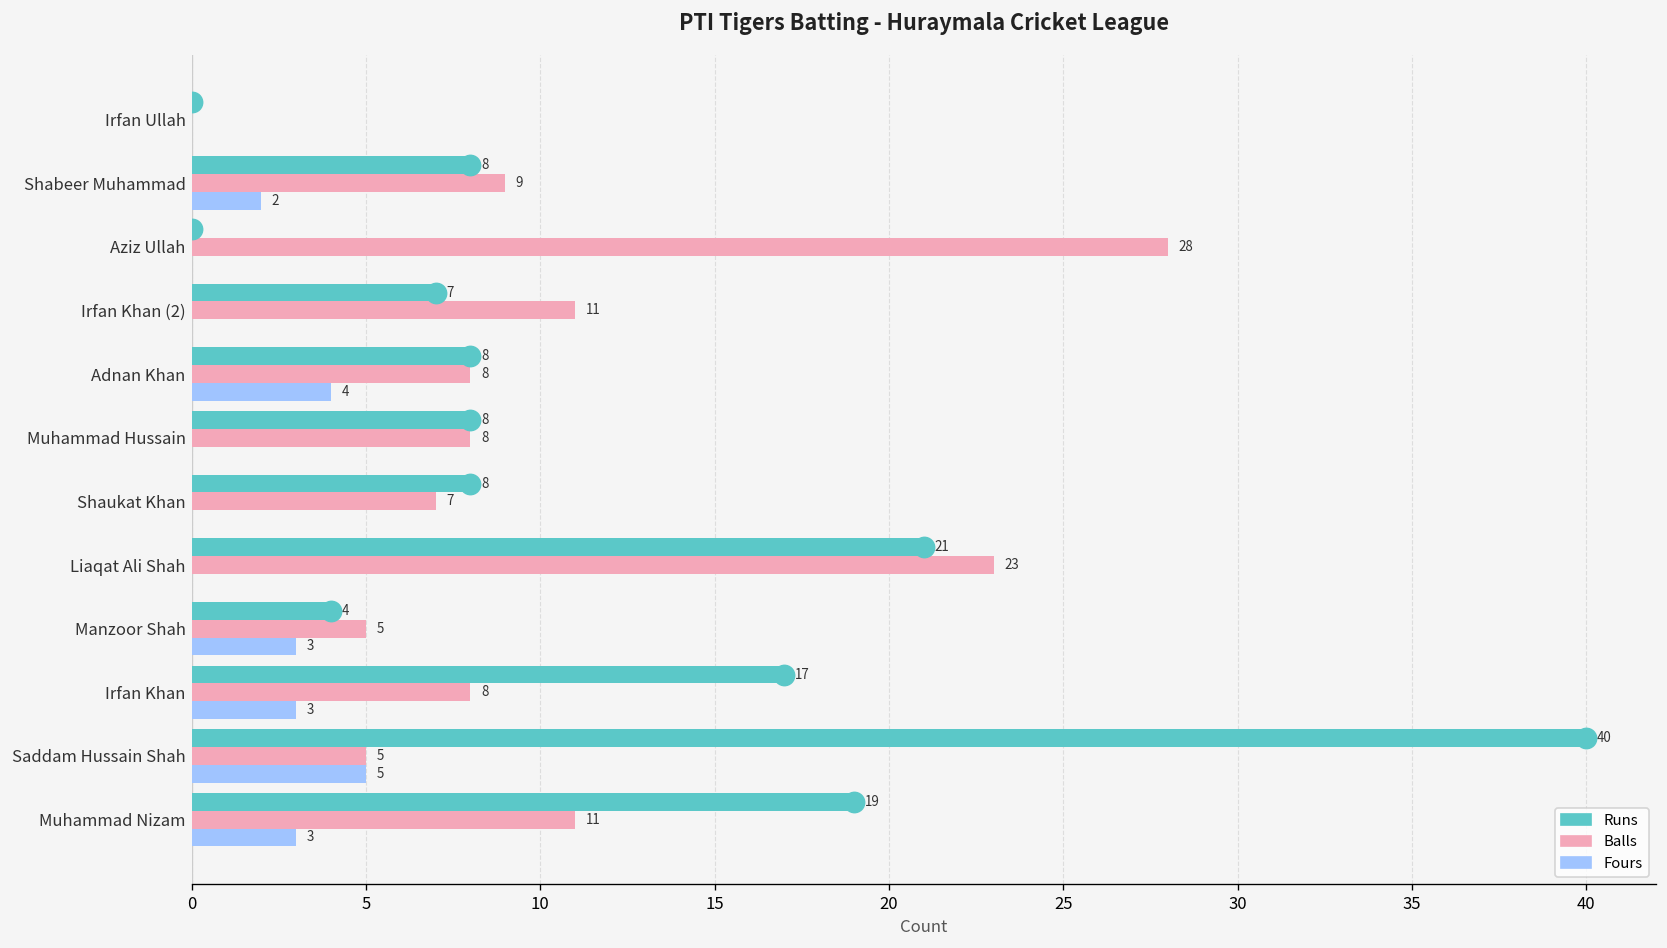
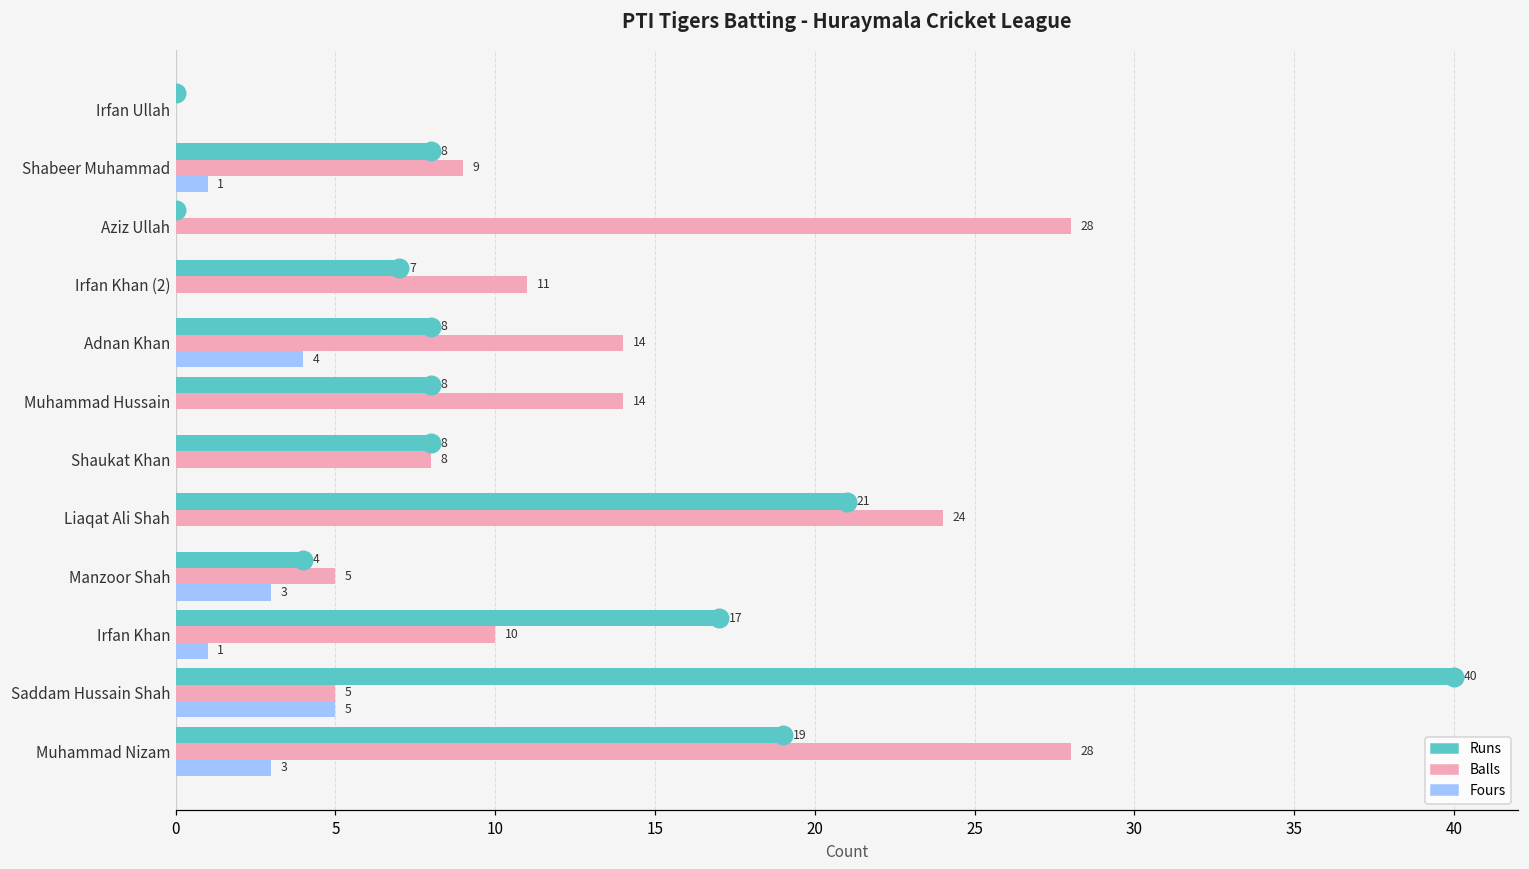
Fours, Shabeer Muhammad: 2 -> 1
Balls, Adnan Khan: 8 -> 14
Balls, Muhammad Hussain: 8 -> 14
Balls, Shaukat Khan: 7 -> 8
Balls, Liaqat Ali Shah: 23 -> 24
Balls, Irfan Khan: 8 -> 10
Fours, Irfan Khan: 3 -> 1
Balls, Muhammad Nizam: 11 -> 28
